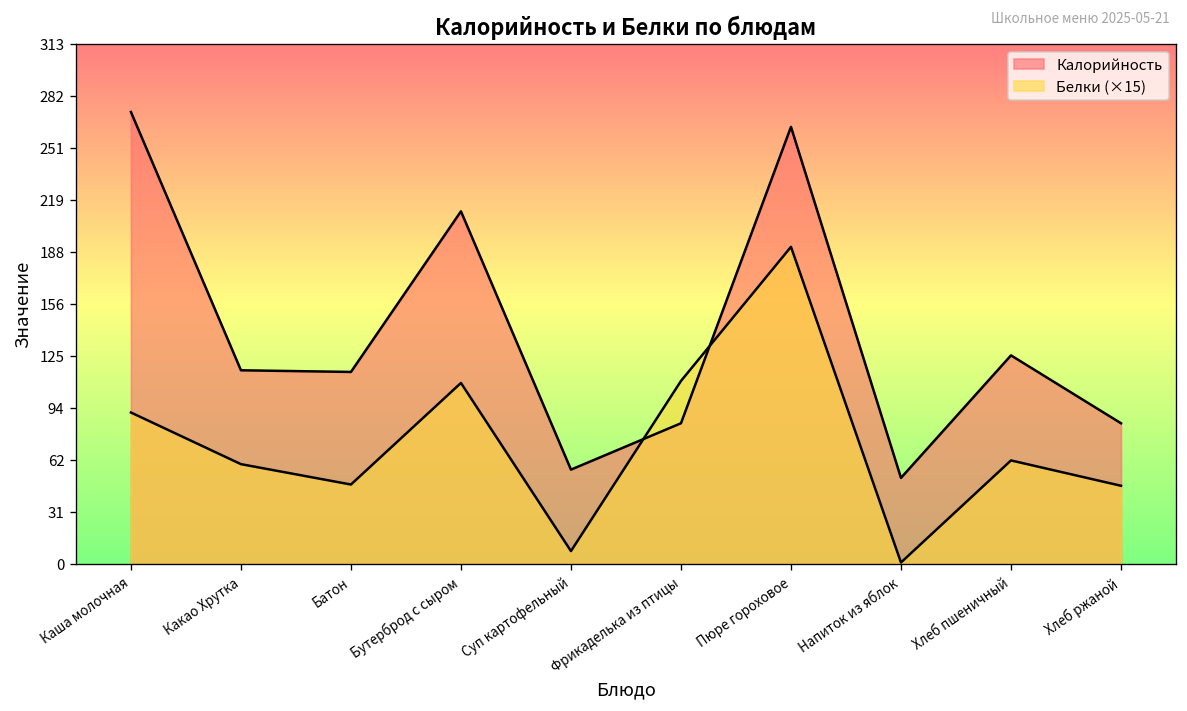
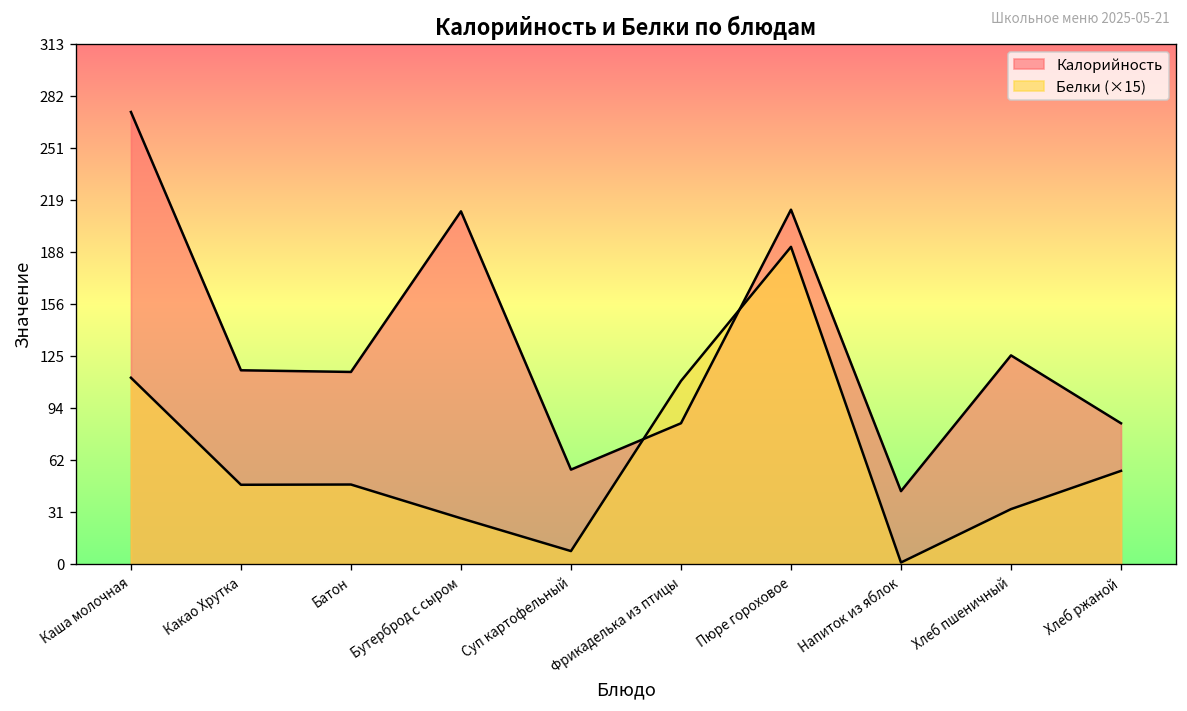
Белки (×15), Каша молочная: 92 -> 113
Белки (×15), Какао Хрутка: 60 -> 48
Белки (×15), Бутерброд с сыром: 109 -> 28
Калорийность, Пюре гороховое: 264 -> 214
Калорийность, Напиток из яблок: 52 -> 44
Белки (×15), Хлеб пшеничный: 63 -> 33
Белки (×15), Хлеб ржаной: 47 -> 56
